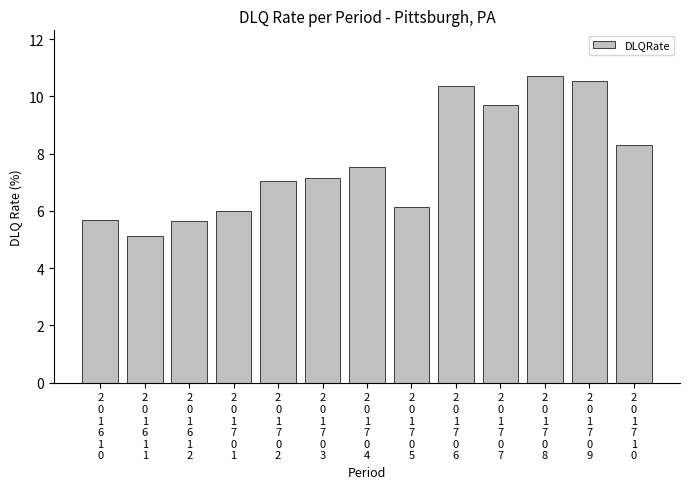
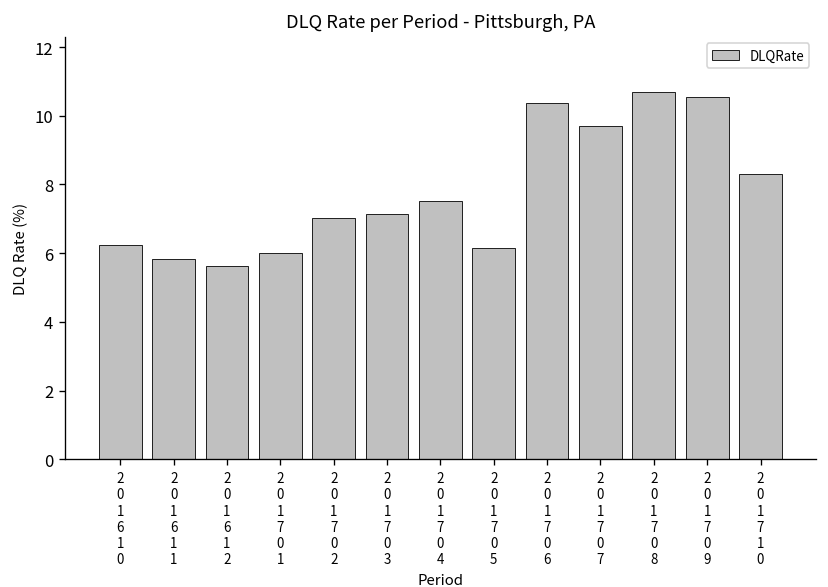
2 0 1 6 1 0: 5.7 -> 6.2
2 0 1 6 1 1: 5.1 -> 5.8
